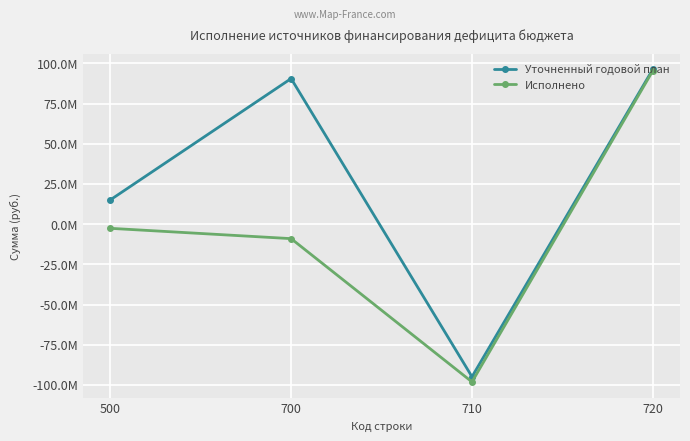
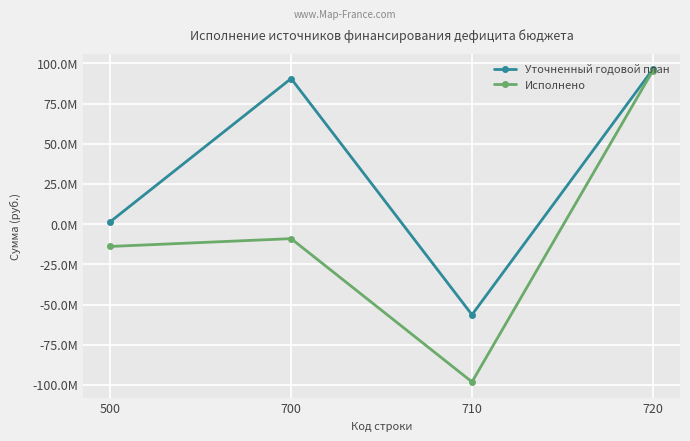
Уточненный годовой план, 500: 15000000 -> 2000000
Исполнено, 500: -3000000 -> -14000000
Уточненный годовой план, 710: -95000000 -> -56000000
